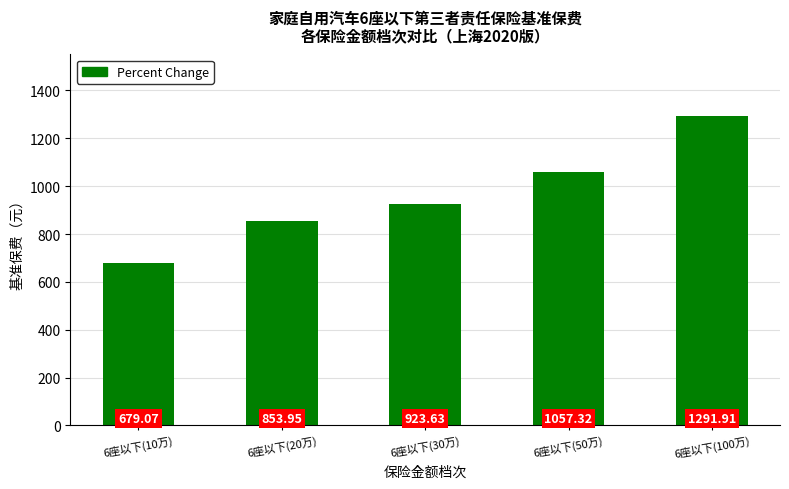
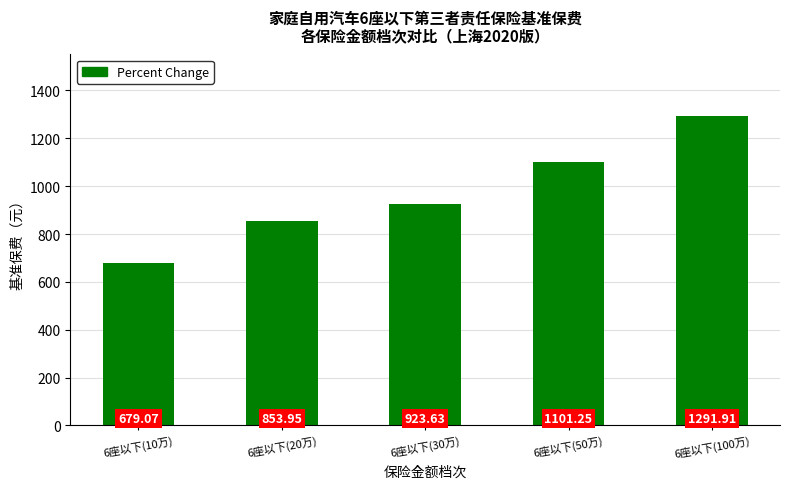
6座以下(50万): 1057.32 -> 1101.25
